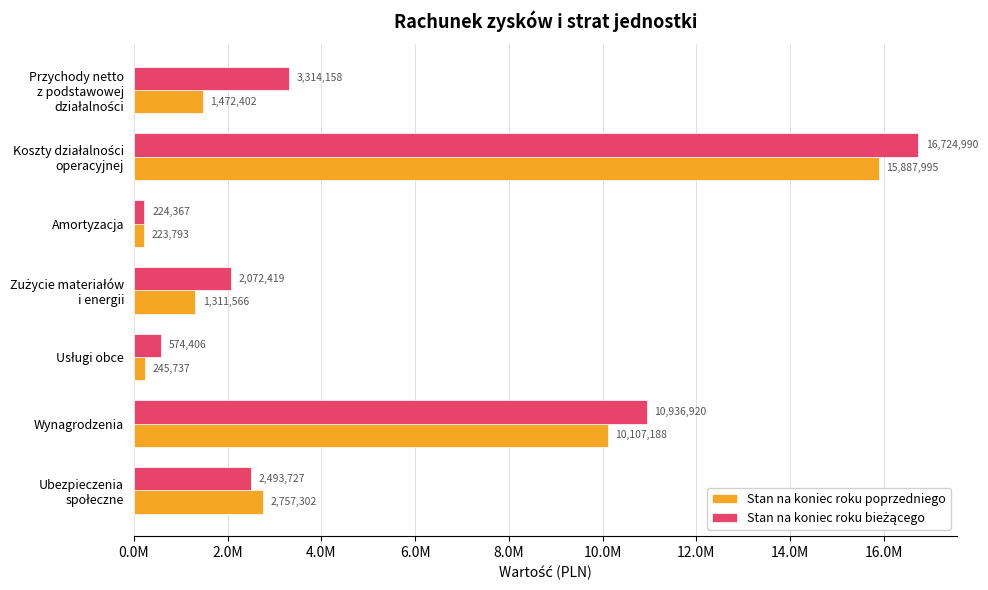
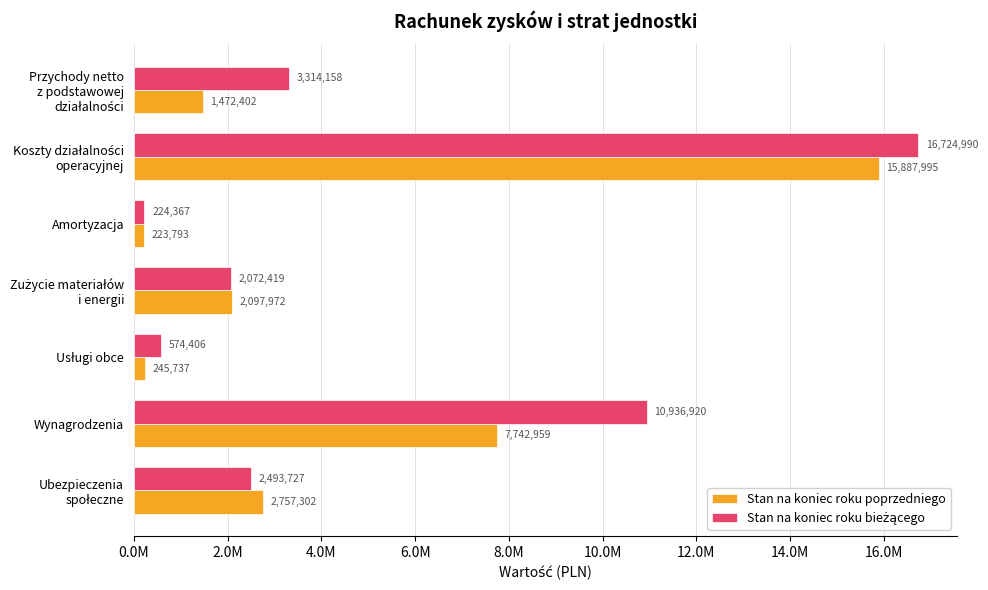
Stan na koniec roku poprzedniego, Zużycie materiałów i energii: 1,311,566 -> 2,097,972
Stan na koniec roku poprzedniego, Wynagrodzenia: 10,107,188 -> 7,742,959
